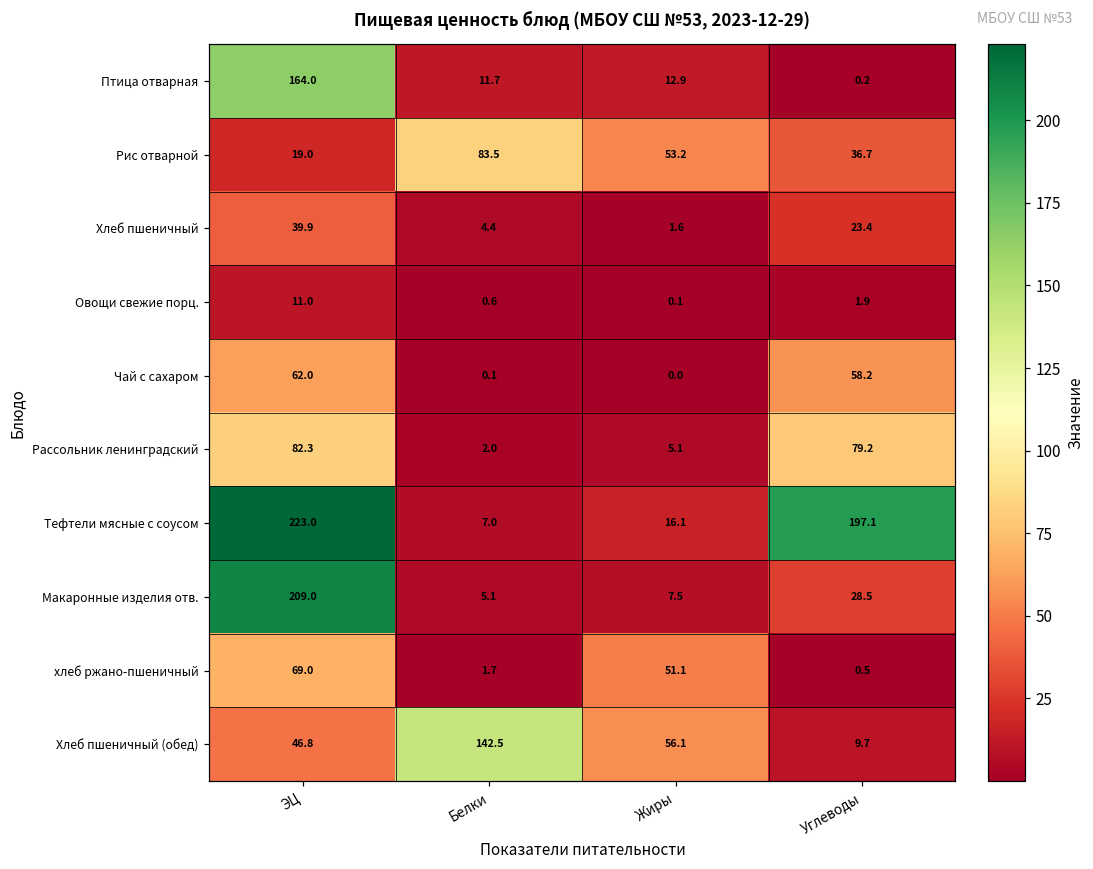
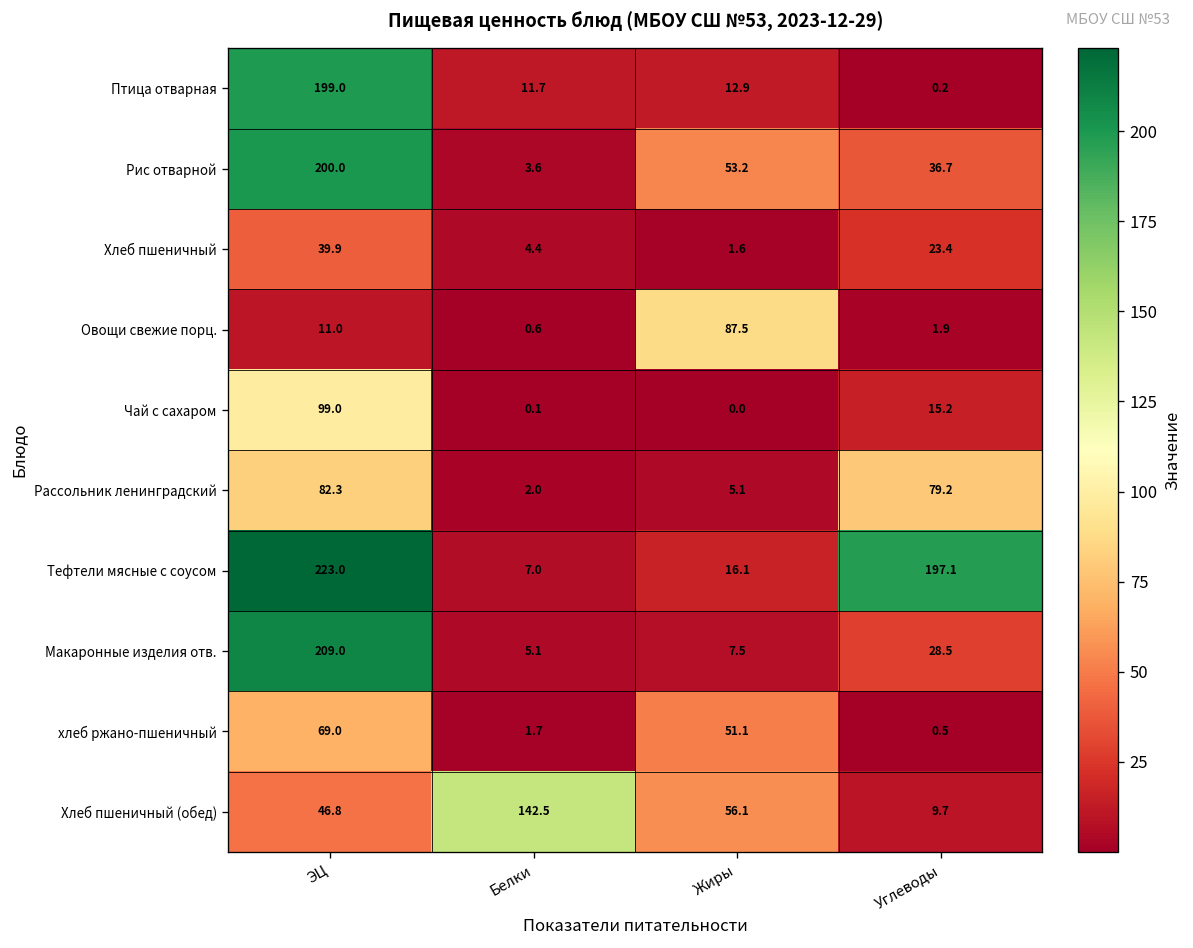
Птица отварная, ЭЦ: 164.0 -> 199.0
Рис отварной, ЭЦ: 19.0 -> 200.0
Рис отварной, Белки: 83.5 -> 3.6
Овощи свежие порц., Жиры: 0.1 -> 87.5
Чай с сахаром, ЭЦ: 62.0 -> 99.0
Чай с сахаром, Углеводы: 58.2 -> 15.2
